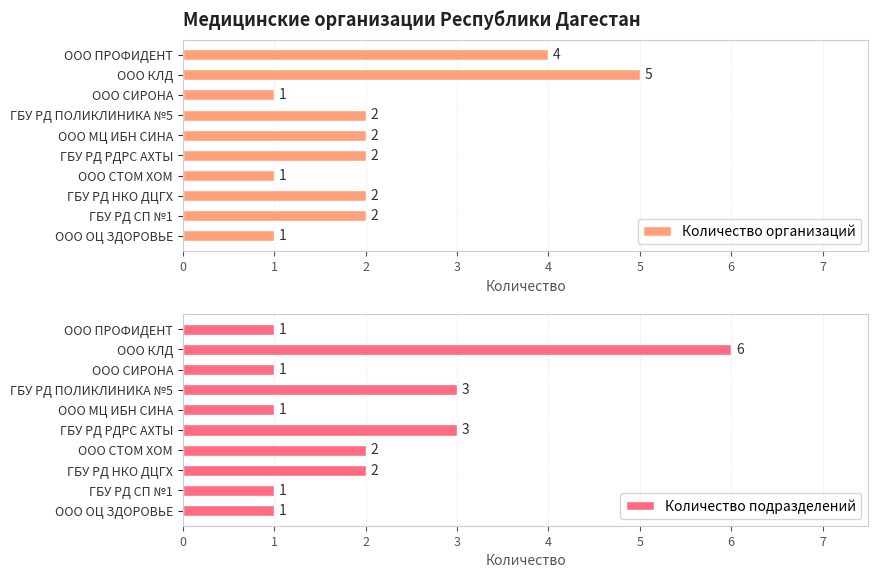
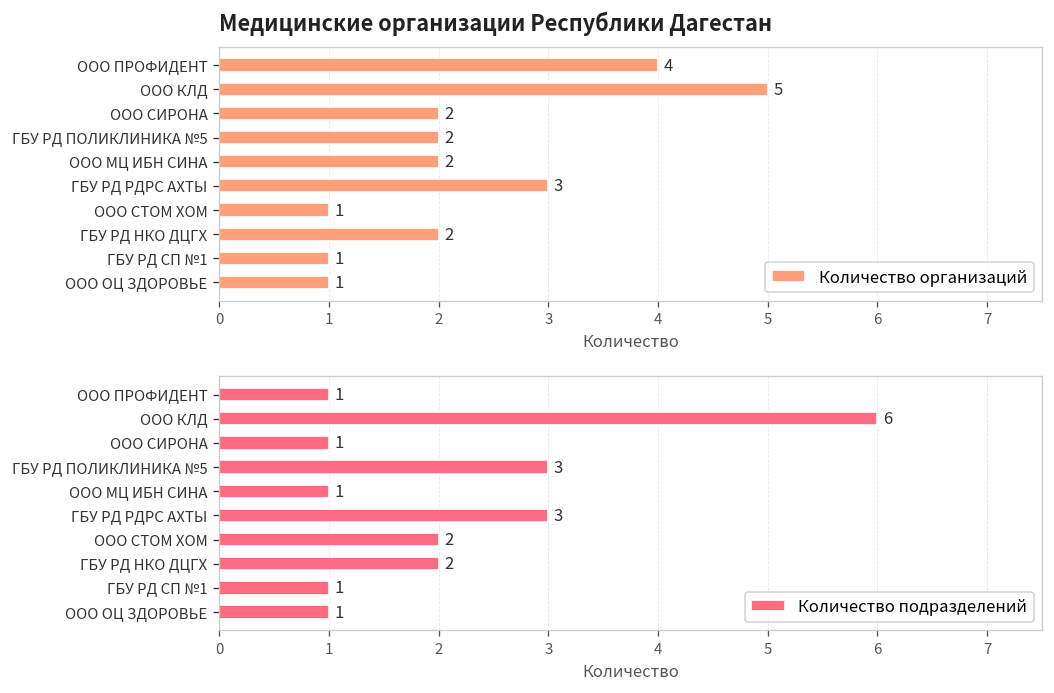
Медицинские организации Республики Дагестан, ООО СИРОНА: 1 -> 2
Медицинские организации Республики Дагестан, ГБУ РД РДРС АХТЫ: 2 -> 3
Медицинские организации Республики Дагестан, ГБУ РД СП №1: 2 -> 1
